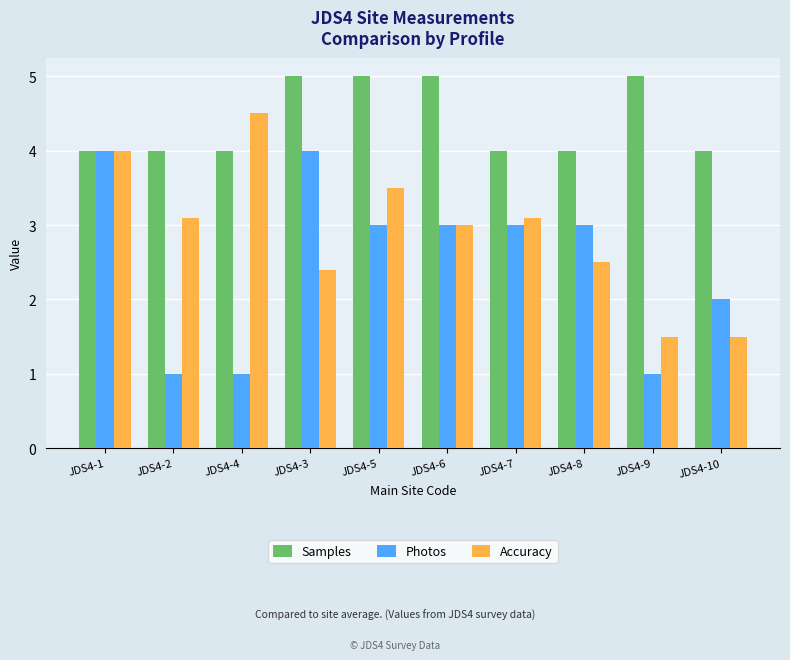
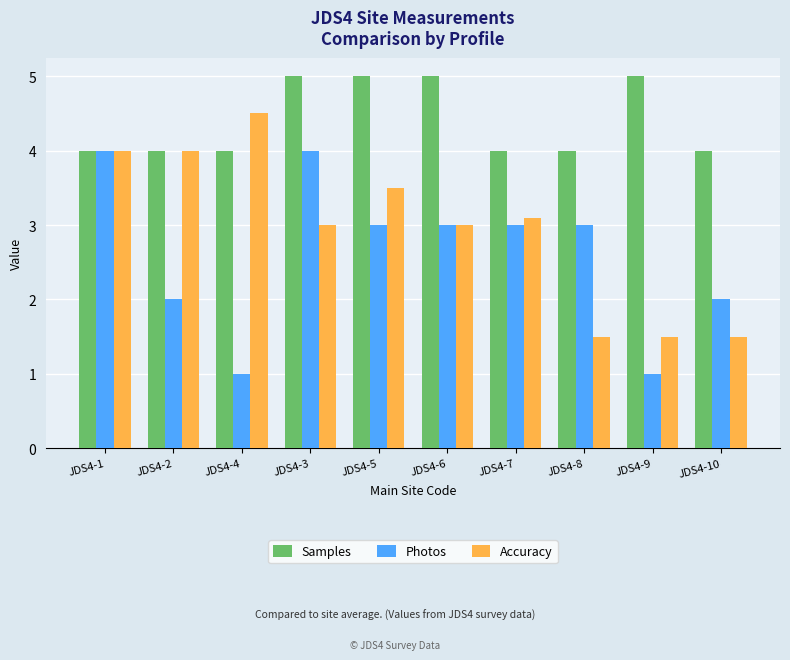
Photos, JDS4-2: 1 -> 2
Accuracy, JDS4-2: 3.1 -> 4.0
Accuracy, JDS4-3: 2.4 -> 3.0
Accuracy, JDS4-8: 2.5 -> 1.5
